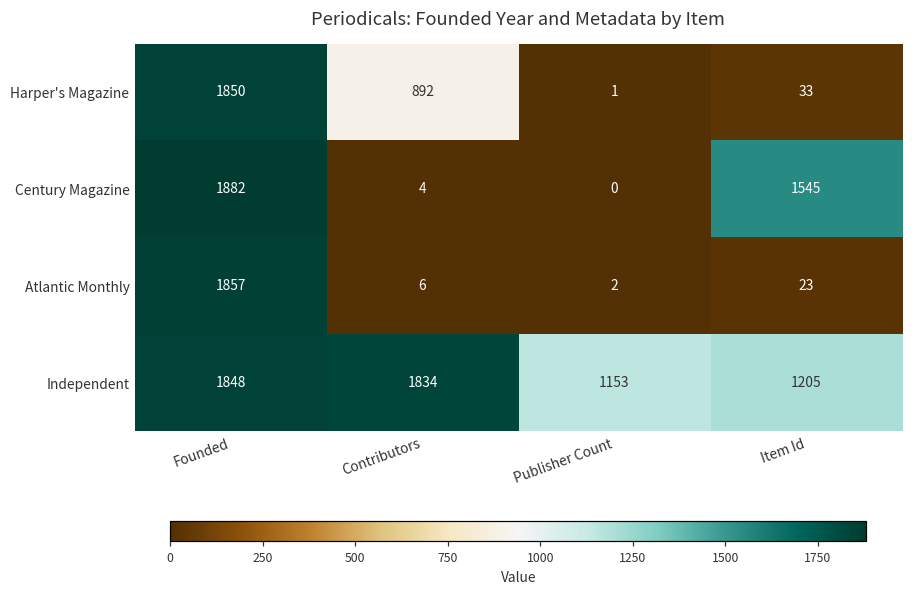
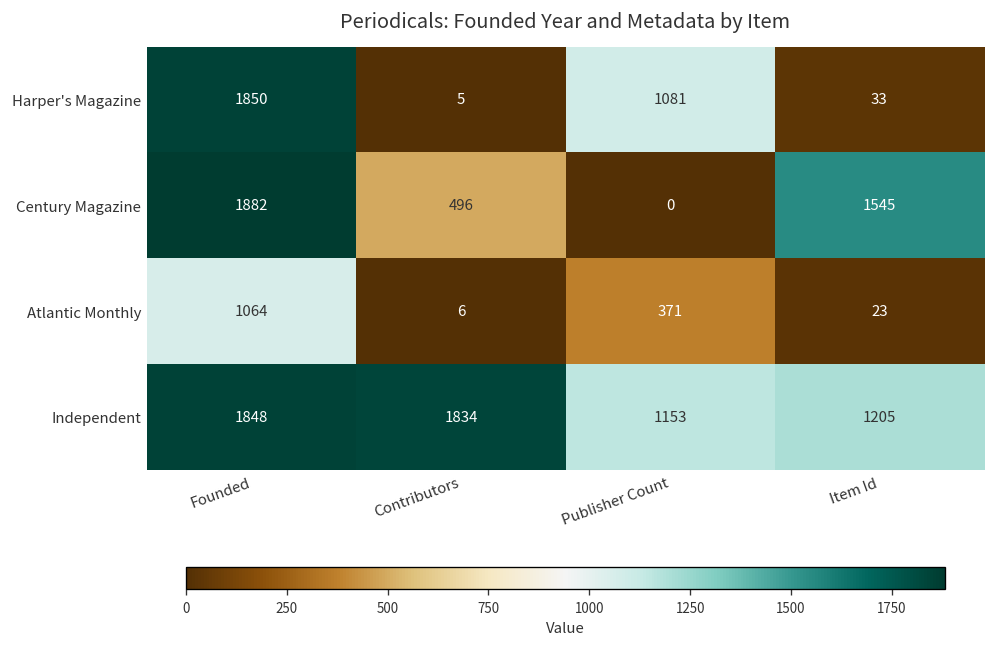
Harper's Magazine, Contributors: 892 -> 5
Harper's Magazine, Publisher Count: 1 -> 1081
Century Magazine, Contributors: 4 -> 496
Atlantic Monthly, Founded: 1857 -> 1064
Atlantic Monthly, Publisher Count: 2 -> 371
